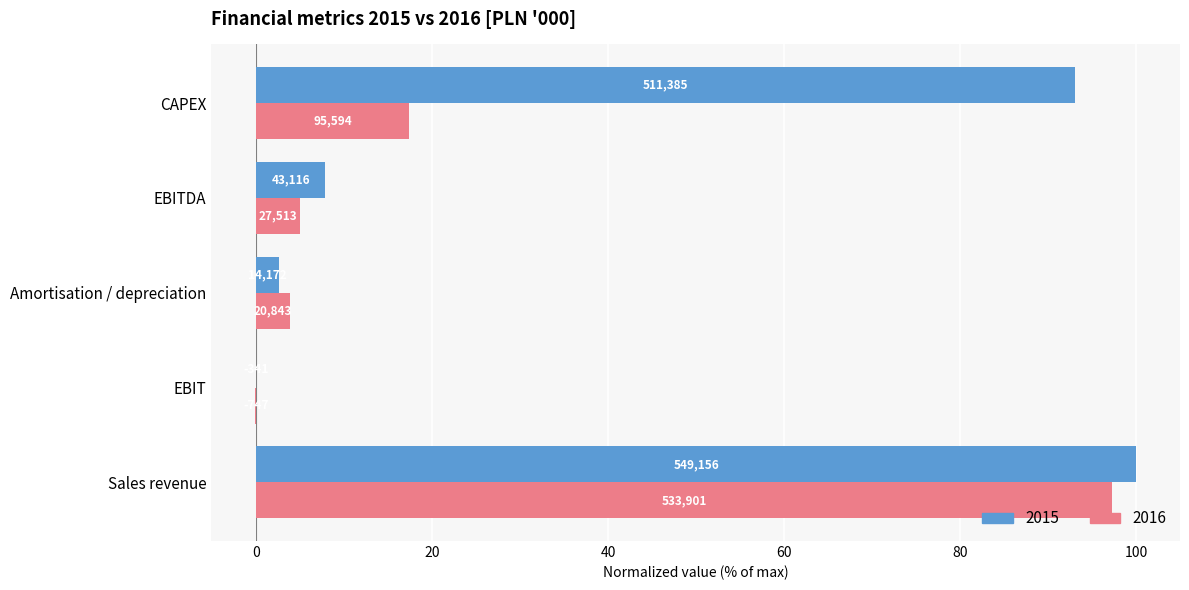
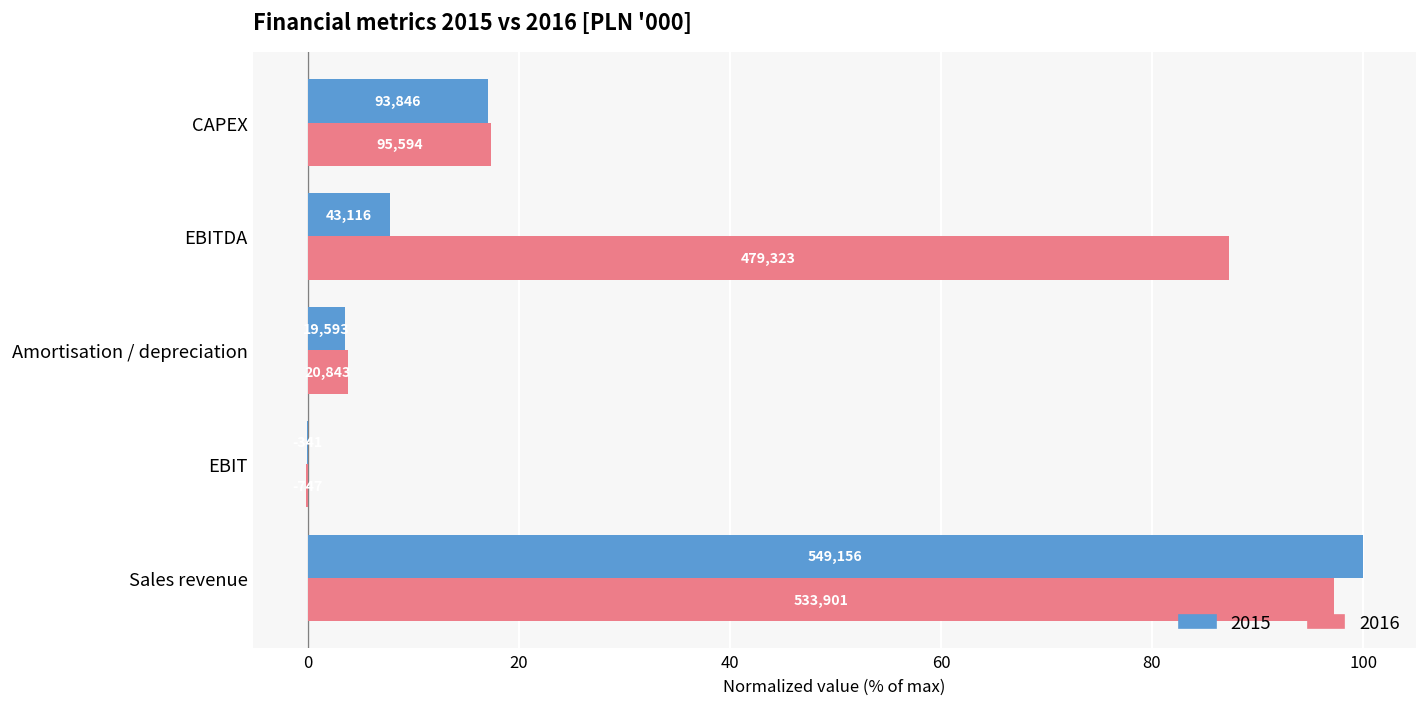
2015, CAPEX: 511,385 -> 93,846
2016, EBITDA: 27,513 -> 479,323
2015, Amortisation / depreciation: 14,172 -> 19,593
